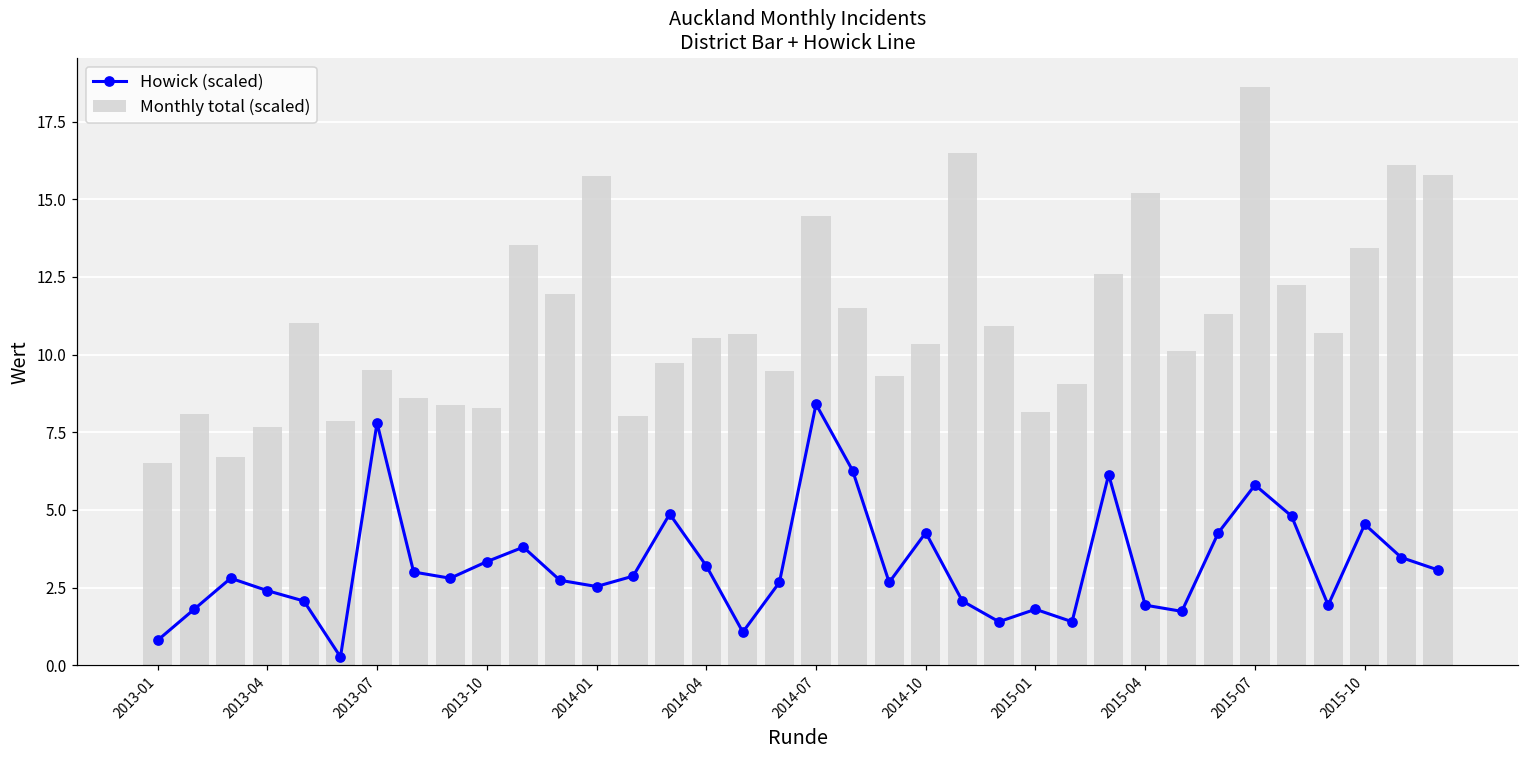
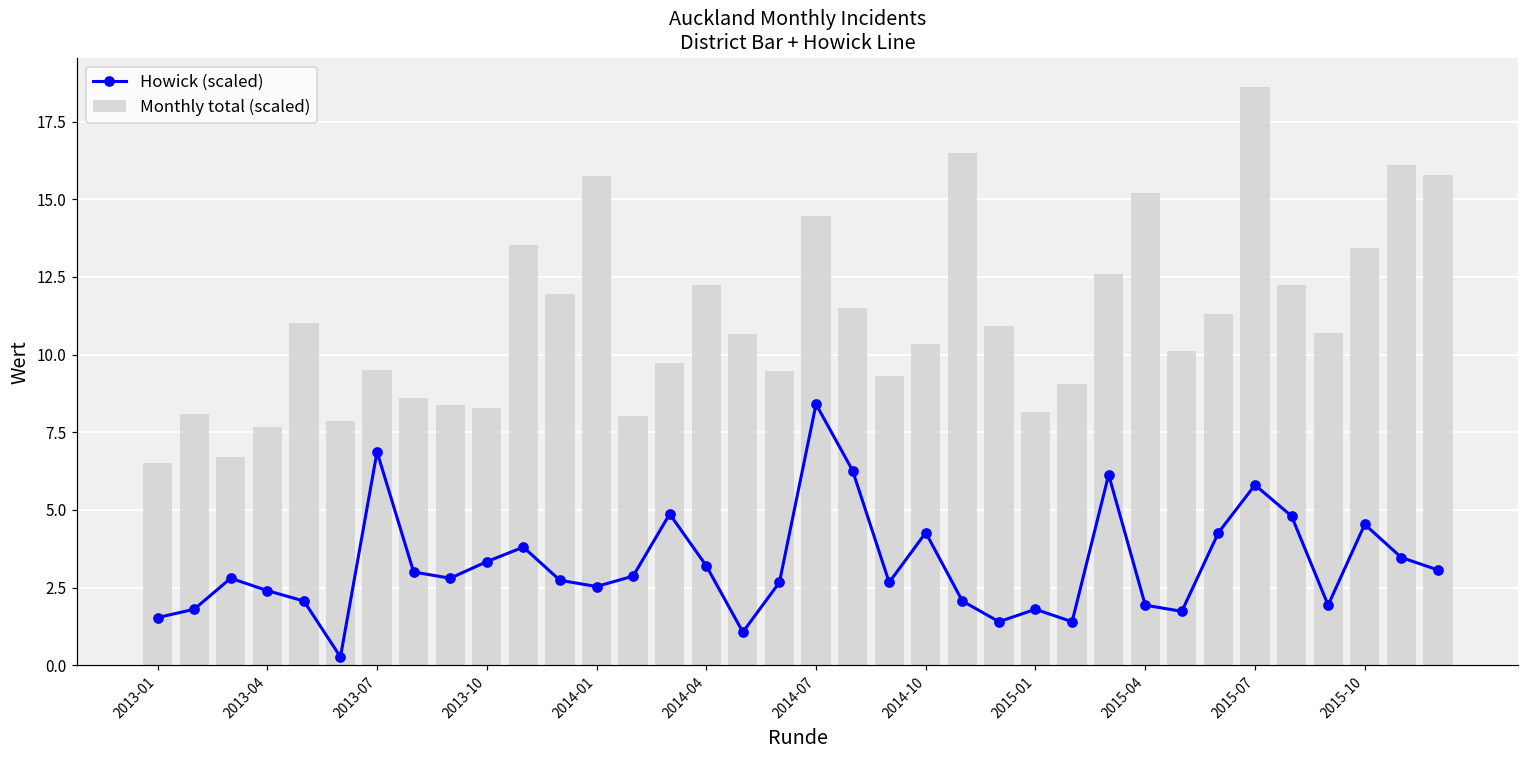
Howick (scaled), 2013-01: 0.8 -> 1.5
Howick (scaled), 2013-07: 7.8 -> 6.9
Monthly total (scaled), 2014-04: 10.5 -> 12.2
